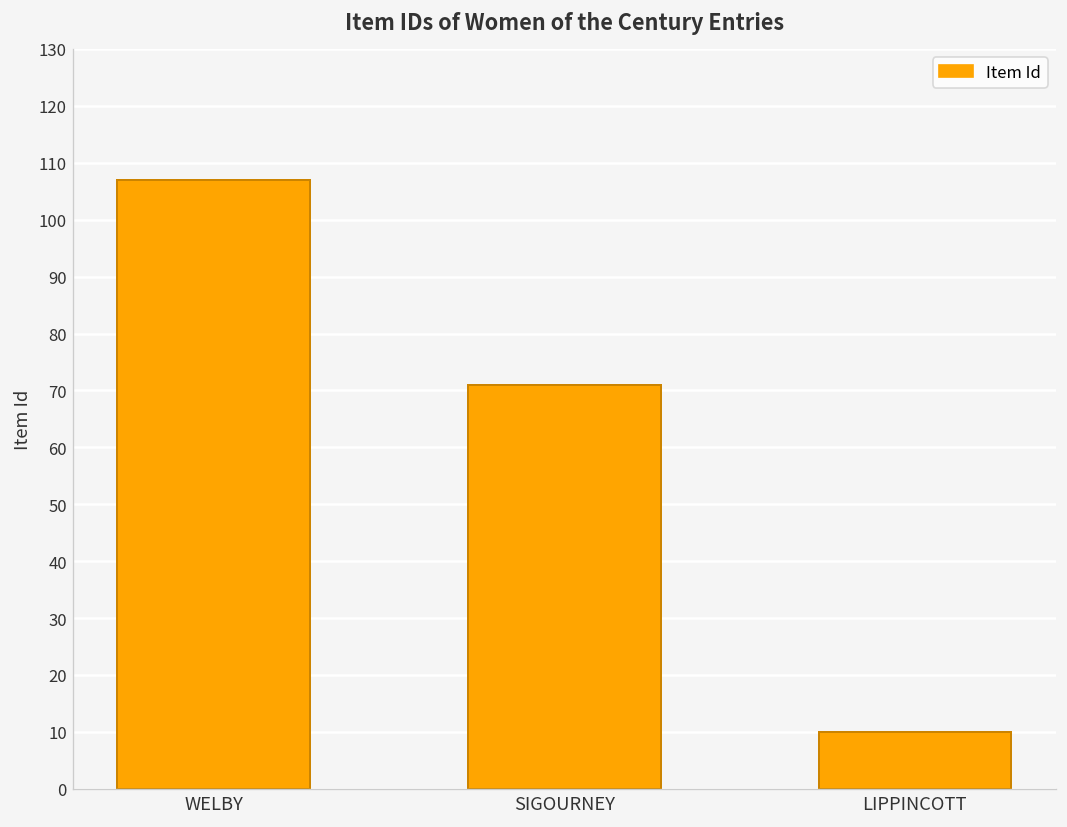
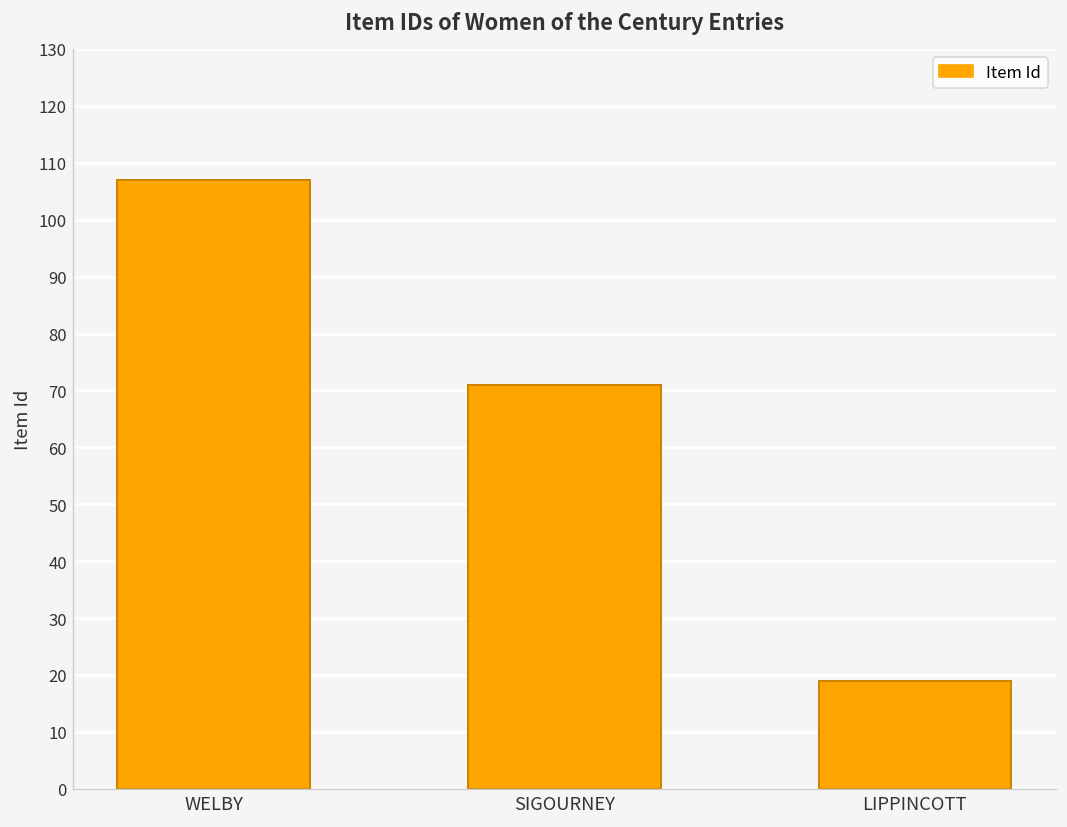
LIPPINCOTT: 10 -> 19
